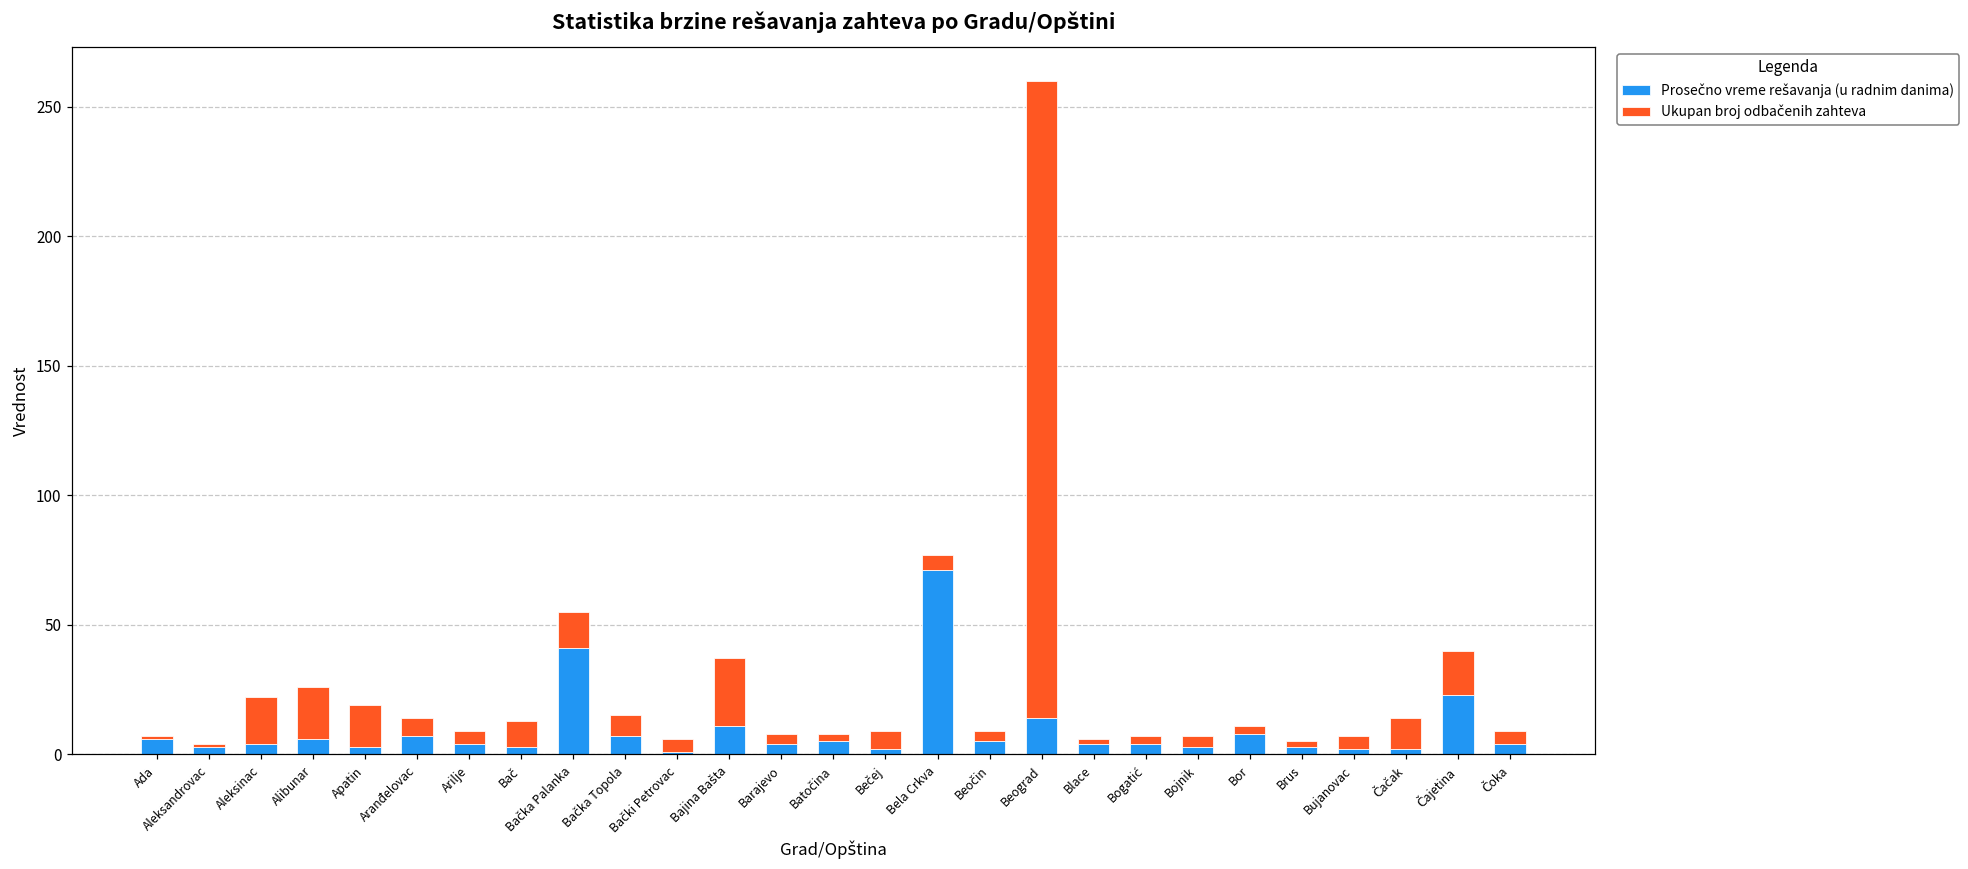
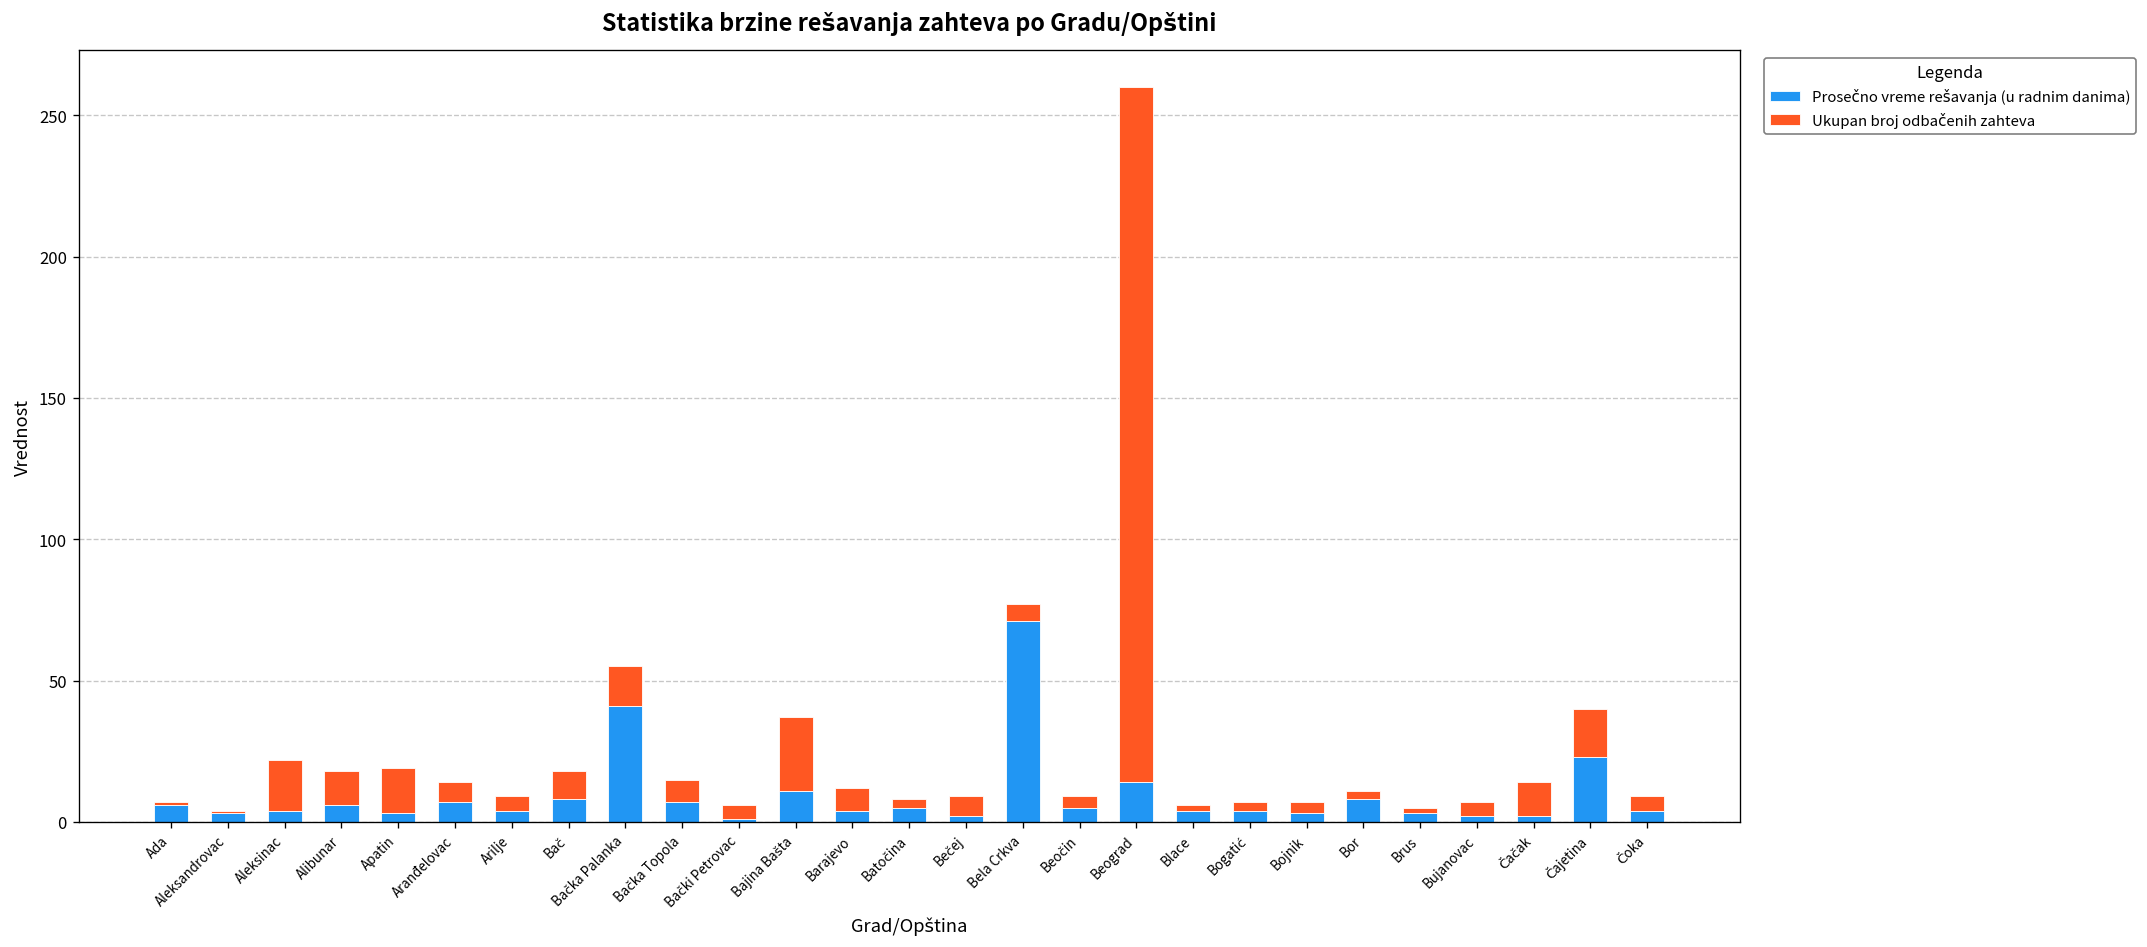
Ukupan broj odbačenih zahteva, Alibunar: 20 -> 12
Prosečno vreme rešavanja (u radnim danima), Bač: 3 -> 8
Ukupan broj odbačenih zahteva, Barajevo: 4 -> 8
